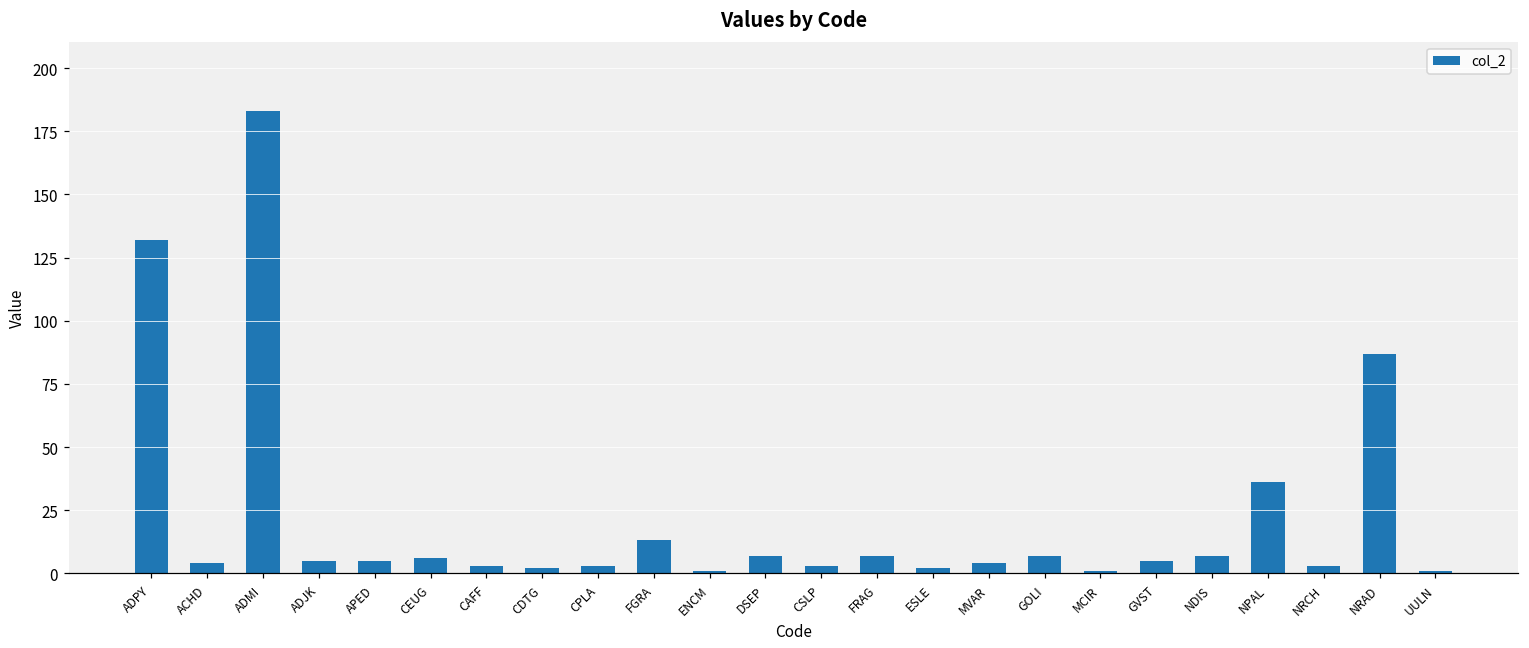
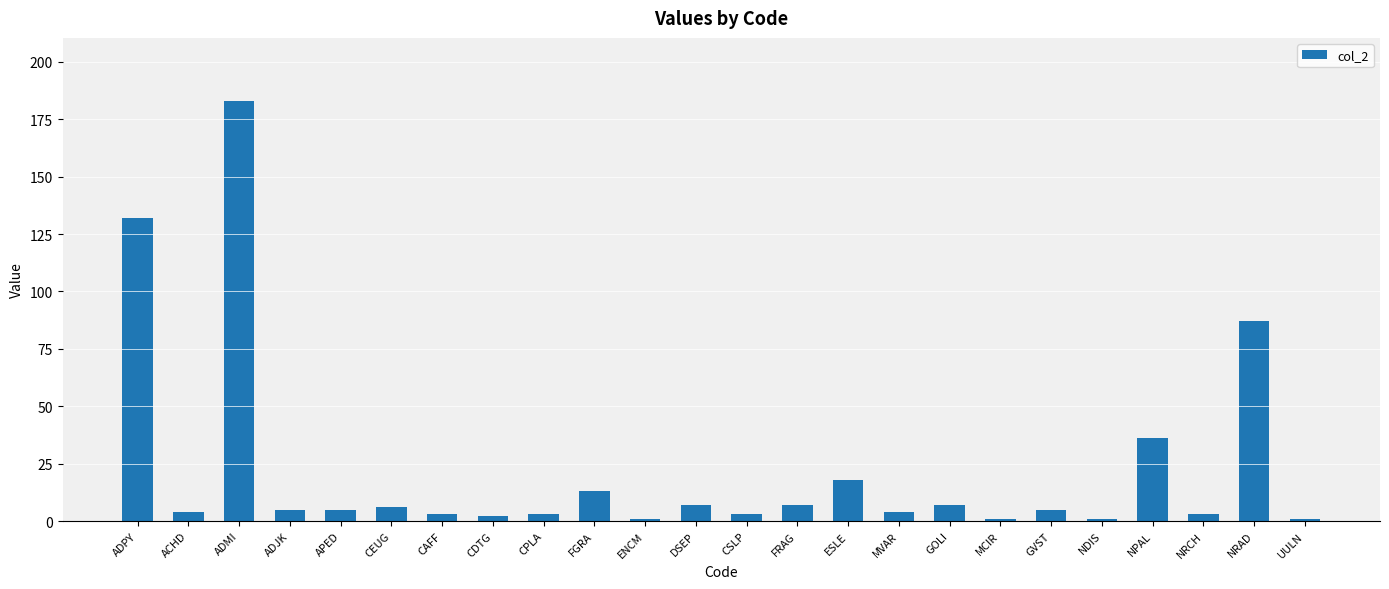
ESLE: 2 -> 18
NDIS: 7 -> 1
